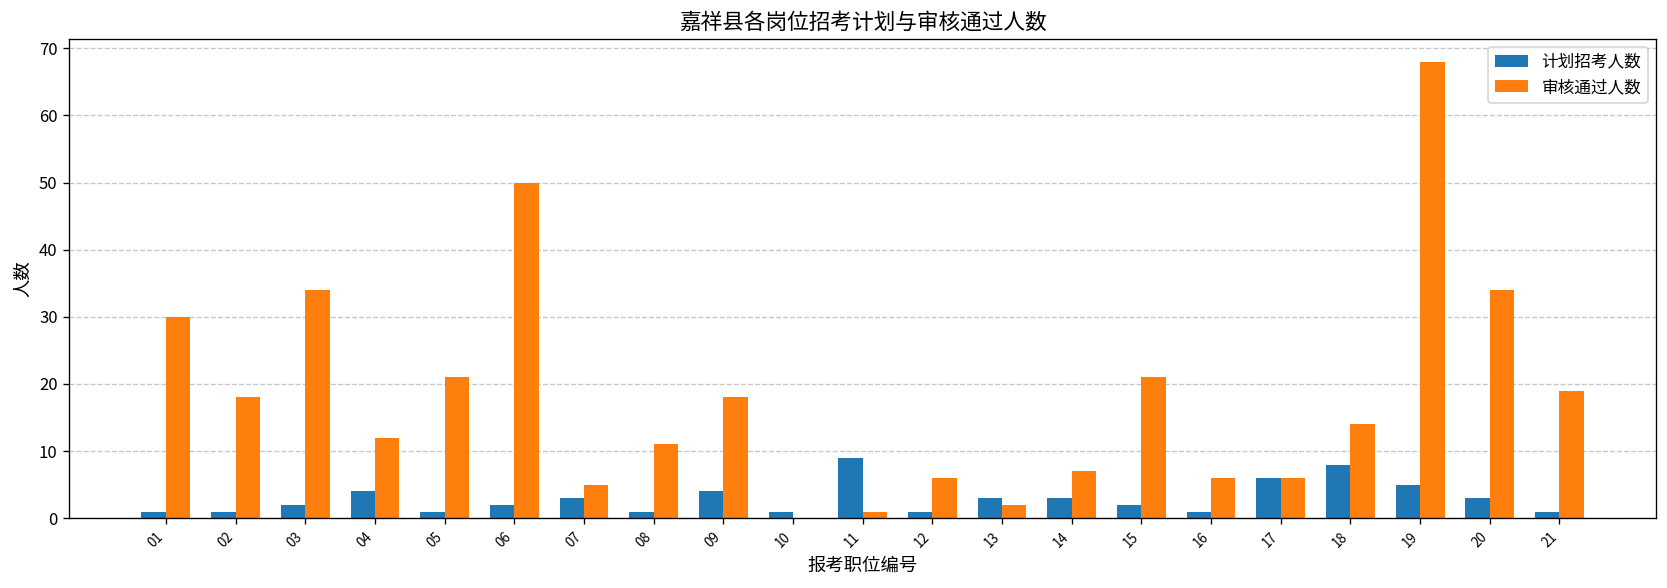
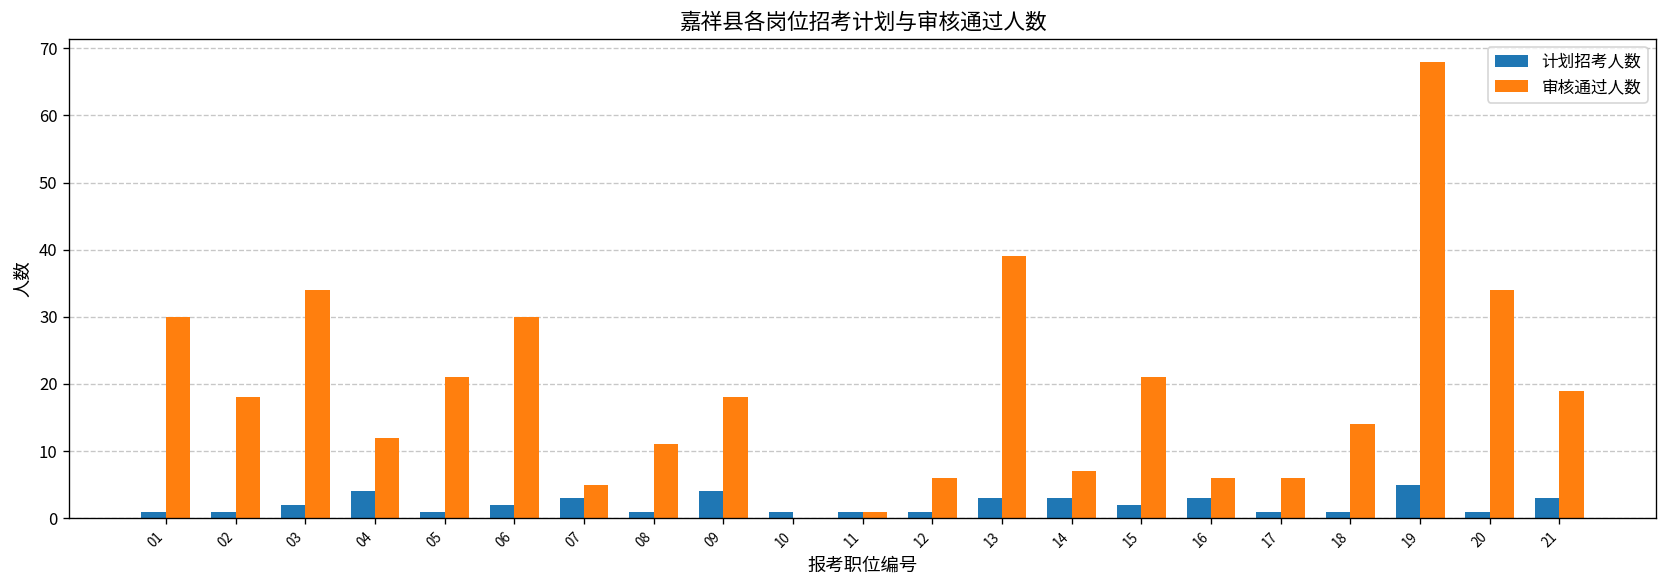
审核通过人数, 06: 50 -> 30
计划招考人数, 11: 9 -> 1
审核通过人数, 13: 2 -> 39
计划招考人数, 16: 1 -> 3
计划招考人数, 17: 6 -> 1
计划招考人数, 18: 8 -> 1
计划招考人数, 20: 3 -> 1
计划招考人数, 21: 1 -> 3
